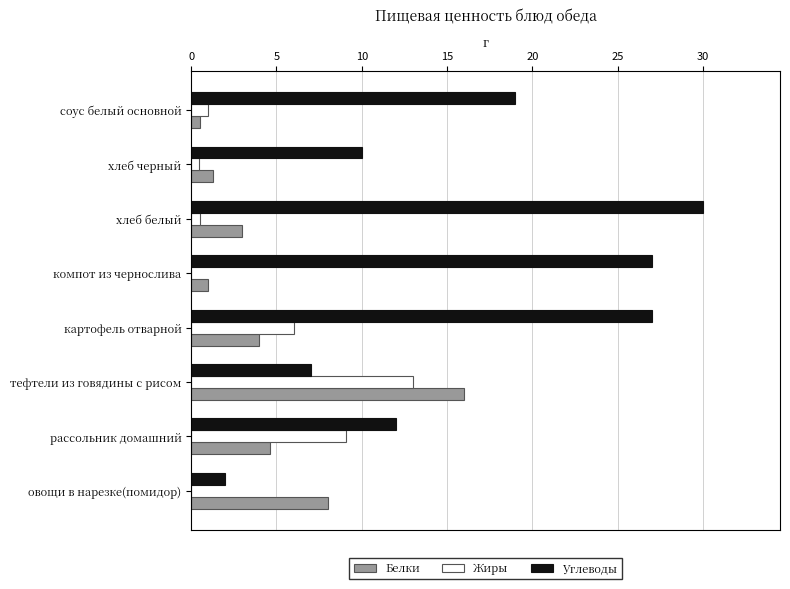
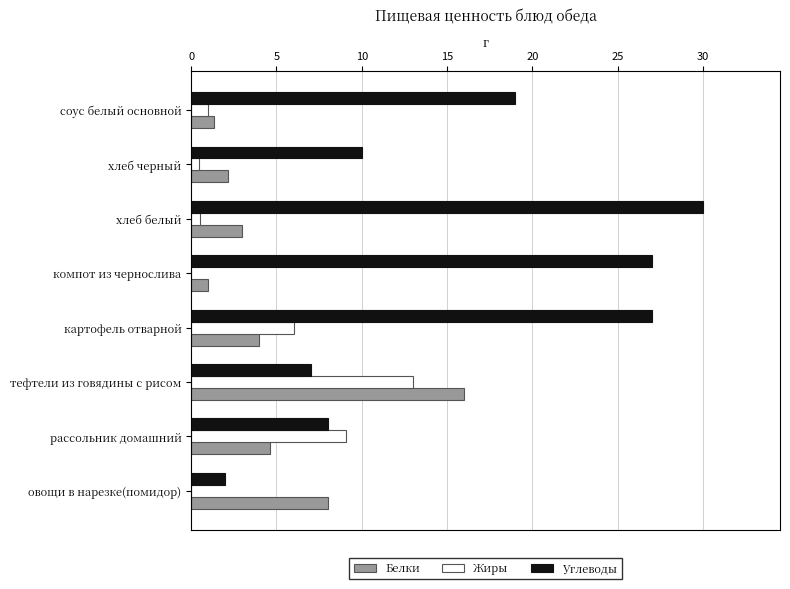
Белки, соус белый основной: 0.5 -> 1.4
Белки, хлеб черный: 1.3 -> 2.2
Углеводы, рассольник домашний: 12 -> 8
